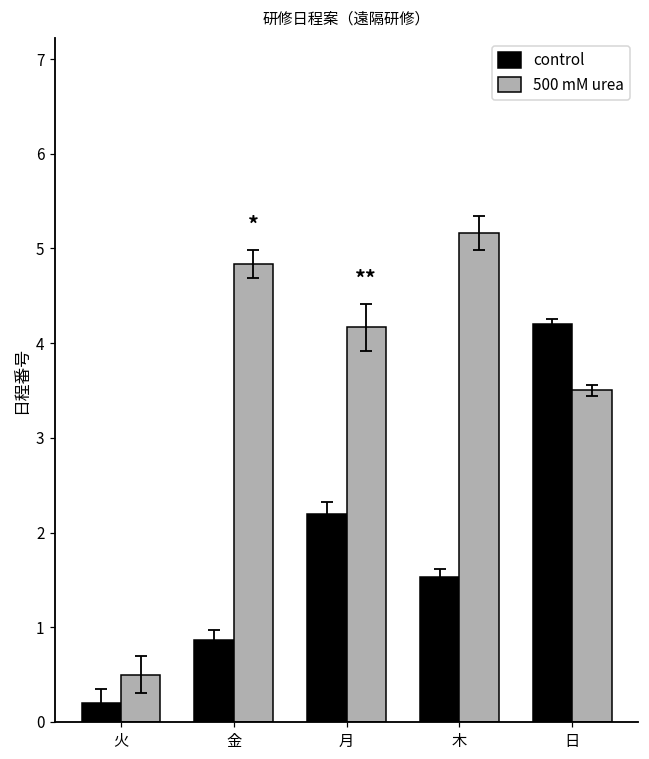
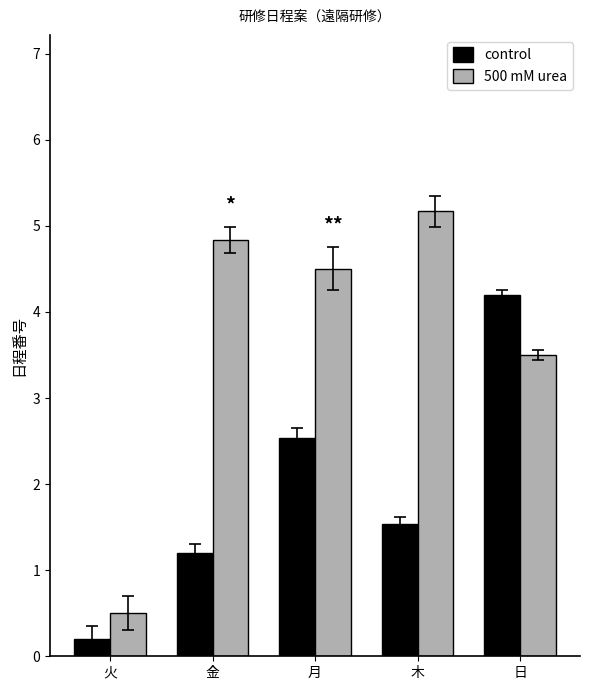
control, 金: 0.9 -> 1.2
control, 月: 2.2 -> 2.5
500 mM urea, 月: 4.2 -> 4.5
